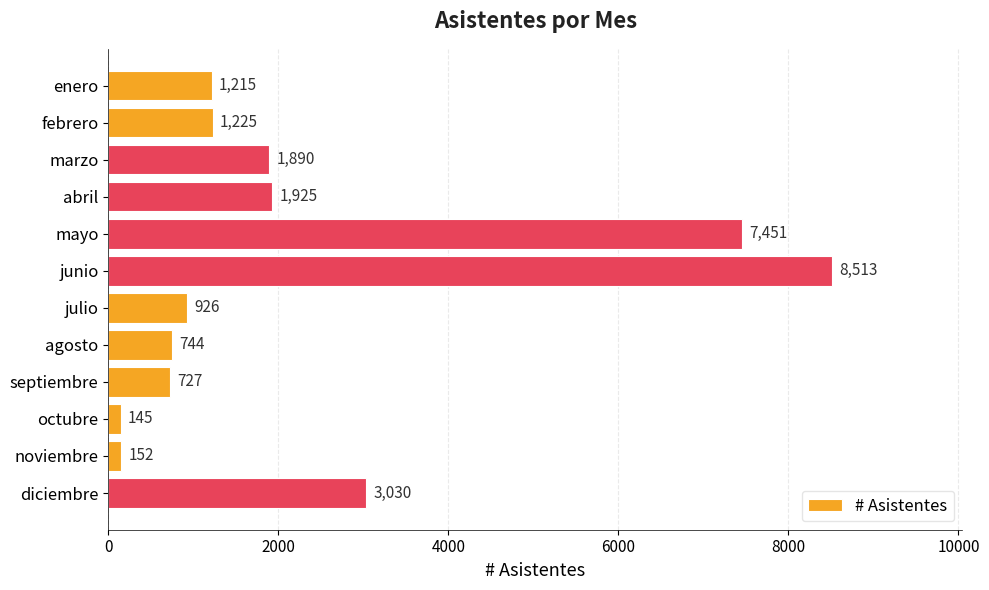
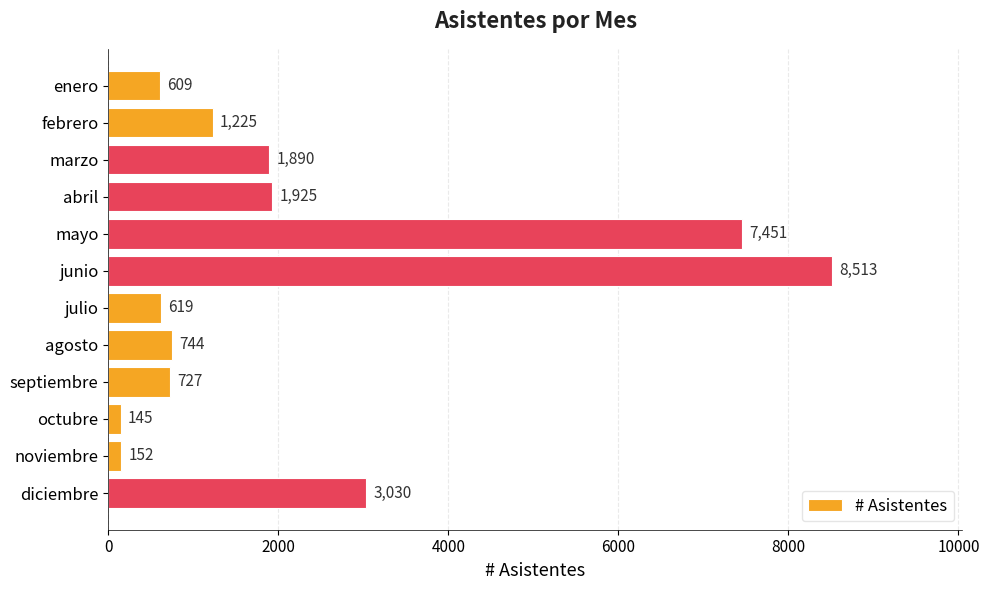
enero: 1,215 -> 609
julio: 926 -> 619
